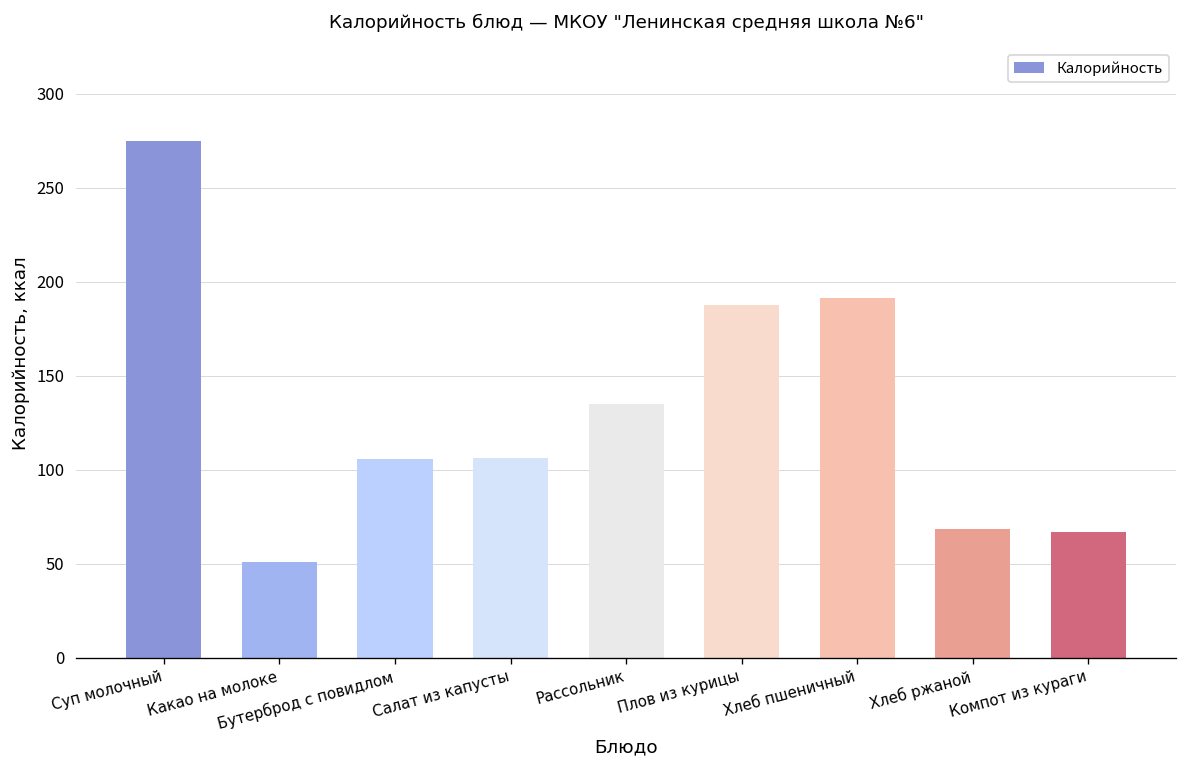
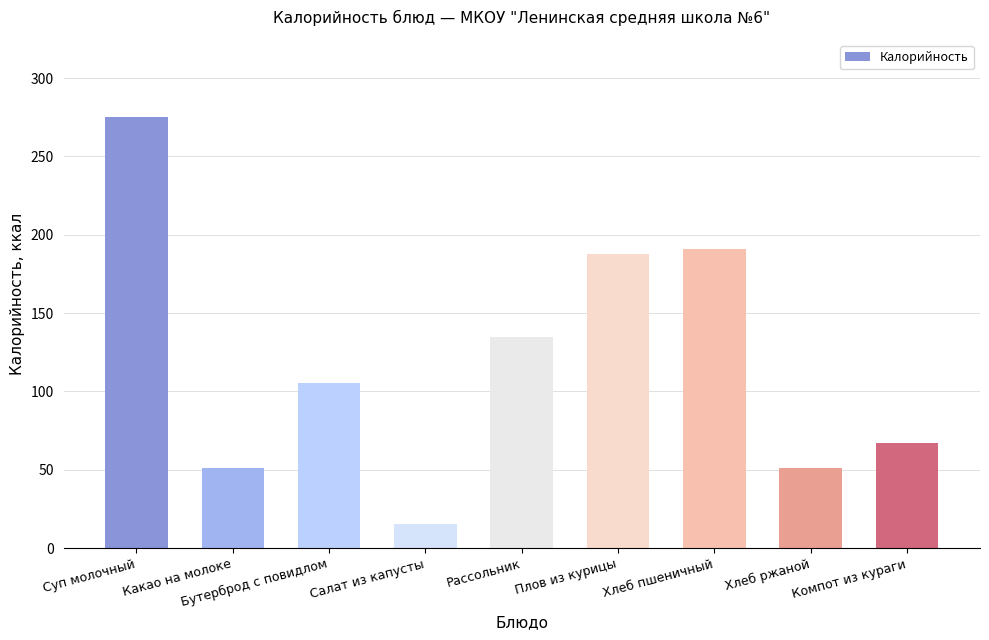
Салат из капусты: 106 -> 15
Хлеб ржаной: 69 -> 51
